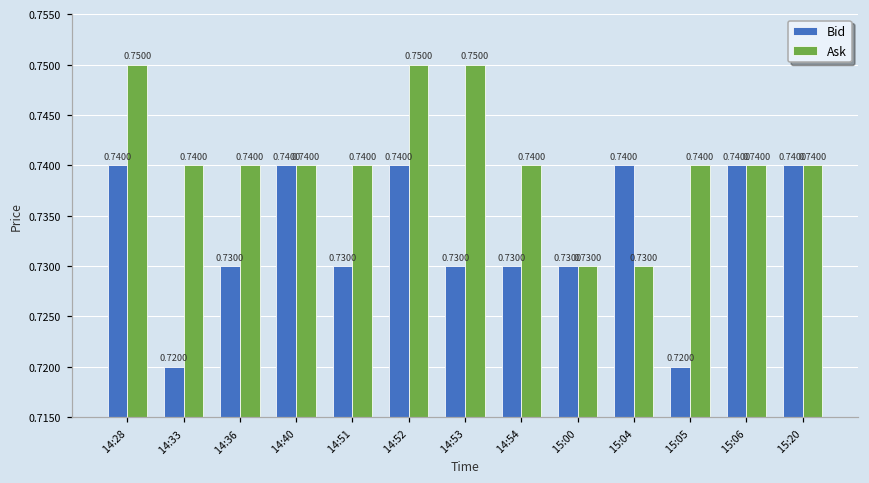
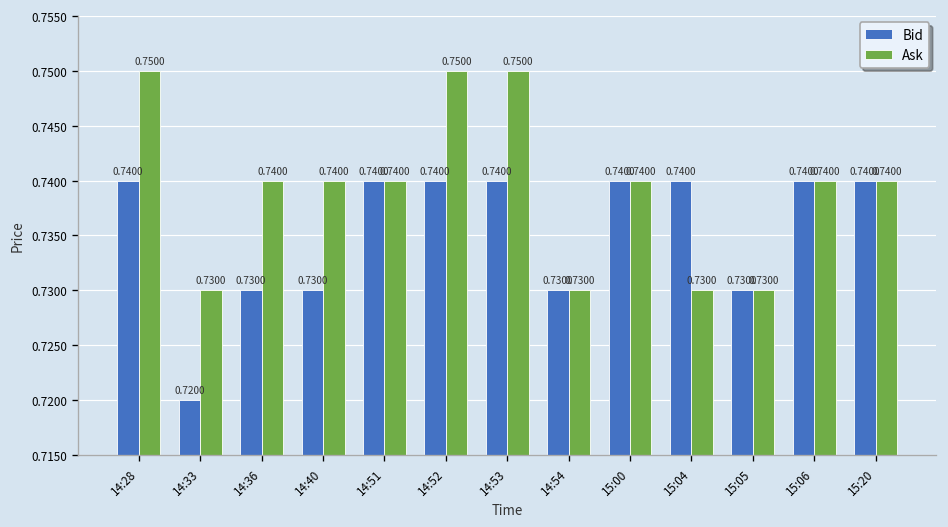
Ask, 14:33: 0.7400 -> 0.7300
Bid, 14:40: 0.7400 -> 0.7300
Bid, 14:51: 0.7300 -> 0.7400
Bid, 14:53: 0.7300 -> 0.7400
Ask, 14:54: 0.7400 -> 0.7300
Bid, 15:00: 0.7300 -> 0.7400
Ask, 15:00: 0.7300 -> 0.7400
Bid, 15:05: 0.7200 -> 0.7300
Ask, 15:05: 0.7400 -> 0.7300
